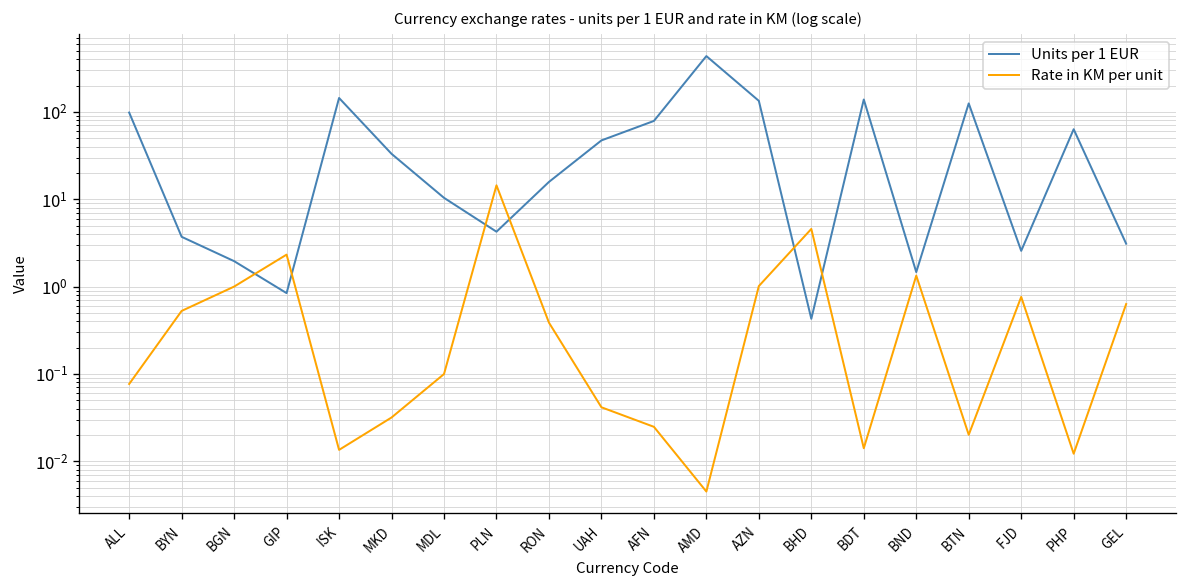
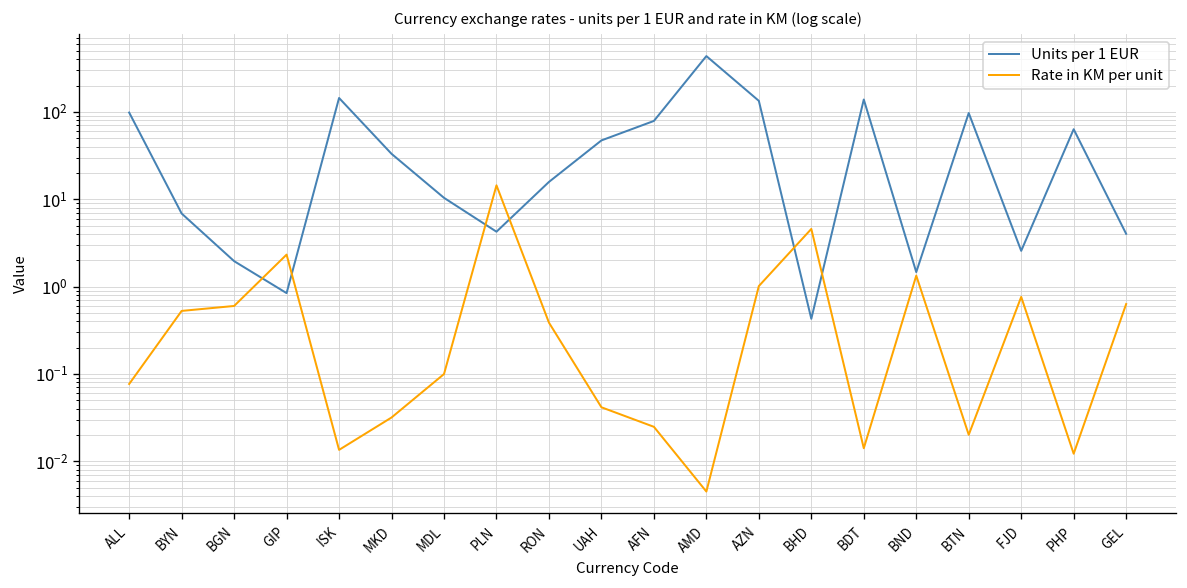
Units per 1 EUR, BYN: 4 -> 7
Rate in KM per unit, BGN: 1.0 -> 0.6
Units per 1 EUR, BTN: 130 -> 100
Units per 1 EUR, GEL: 3.1 -> 4
